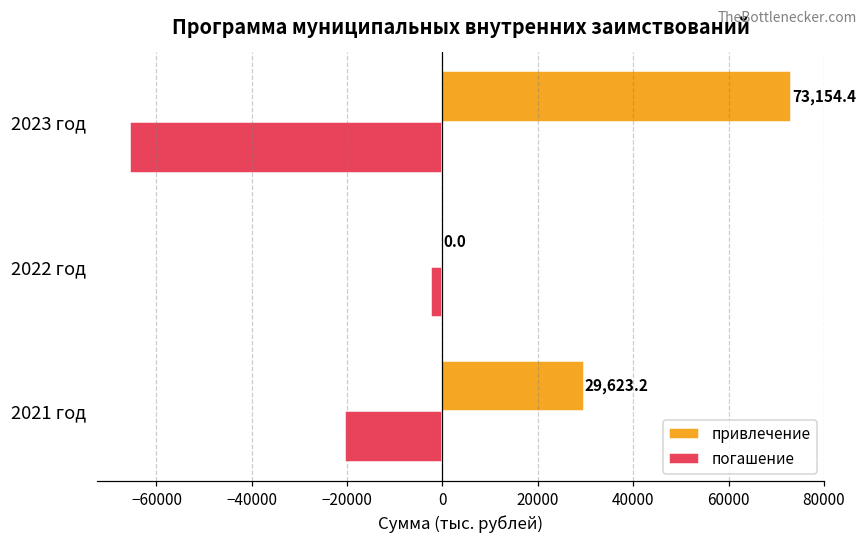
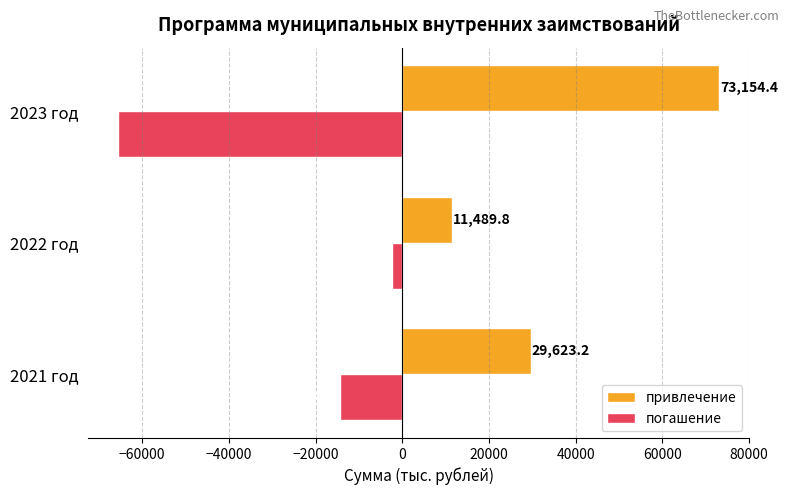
привлечение, 2022 год: 0.0 -> 11,489.8
погашение, 2021 год: -20000 -> -14000
